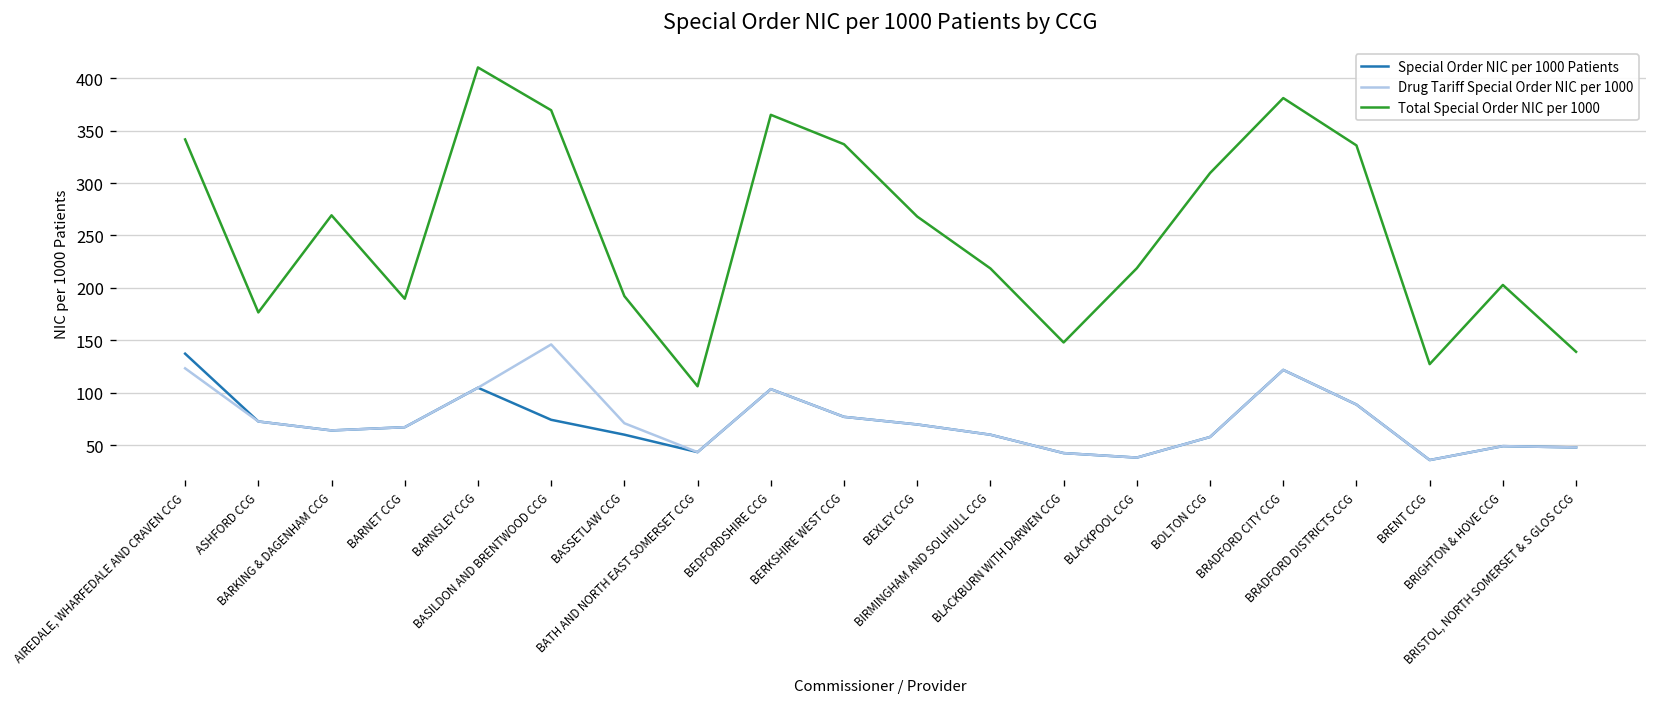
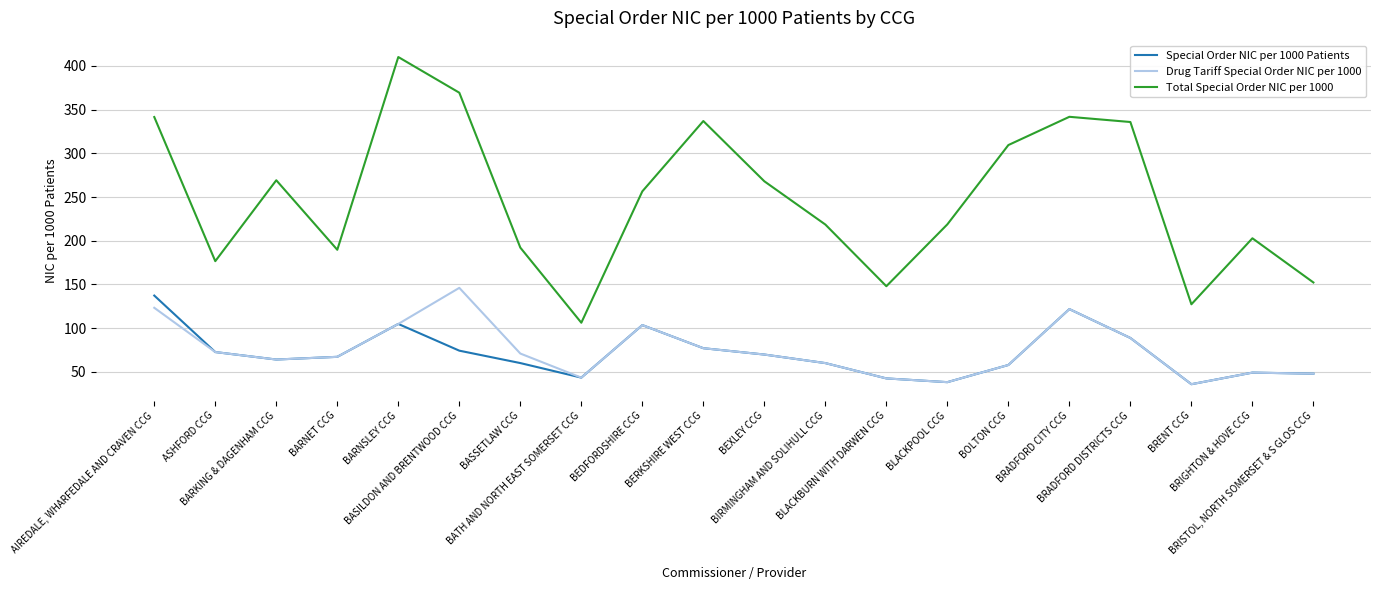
Total Special Order NIC per 1000, BEDFORDSHIRE CCG: 370 -> 260
Total Special Order NIC per 1000, BRADFORD CITY CCG: 380 -> 340
Total Special Order NIC per 1000, BRISTOL, NORTH SOMERSET & S GLOS CCG: 140 -> 150
